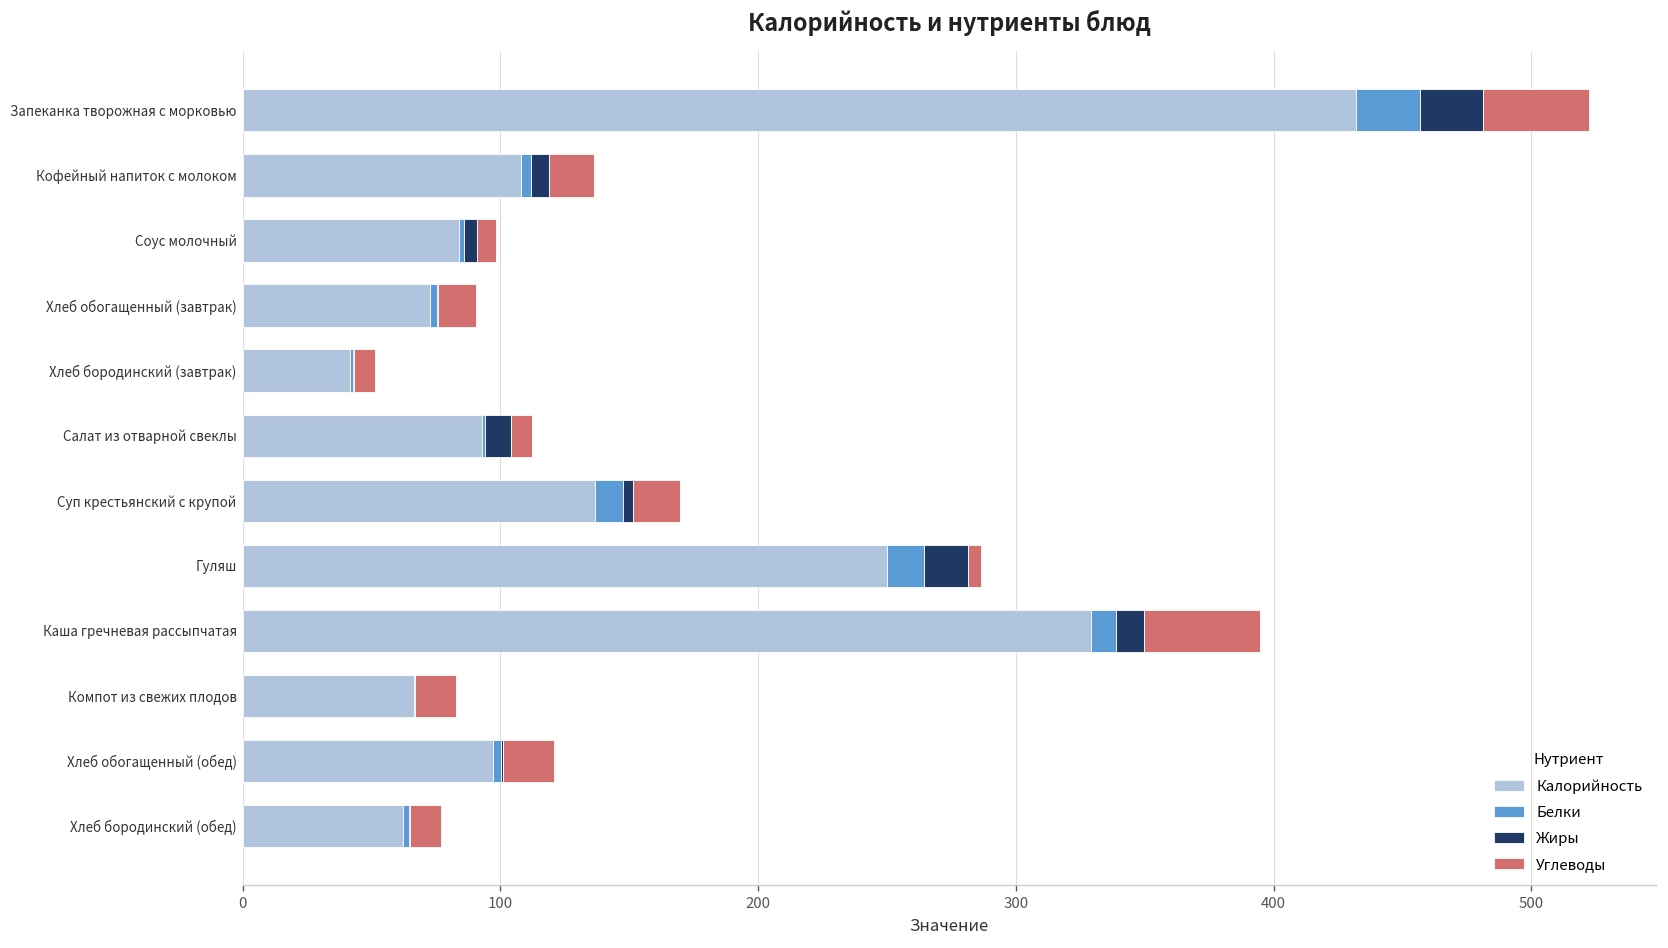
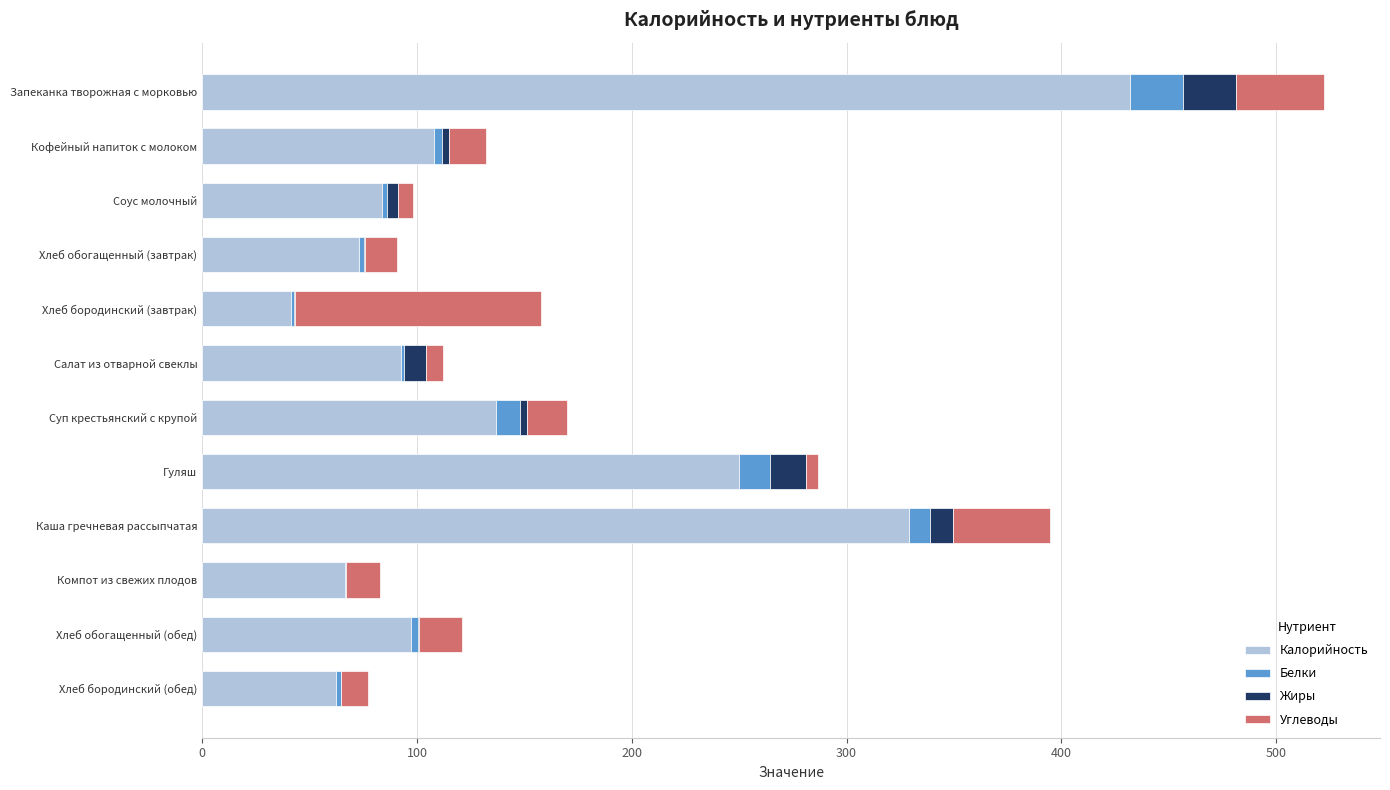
Жиры, Кофейный напиток с молоком: 7 -> 3
Углеводы, Хлеб бородинский (завтрак): 8 -> 114
